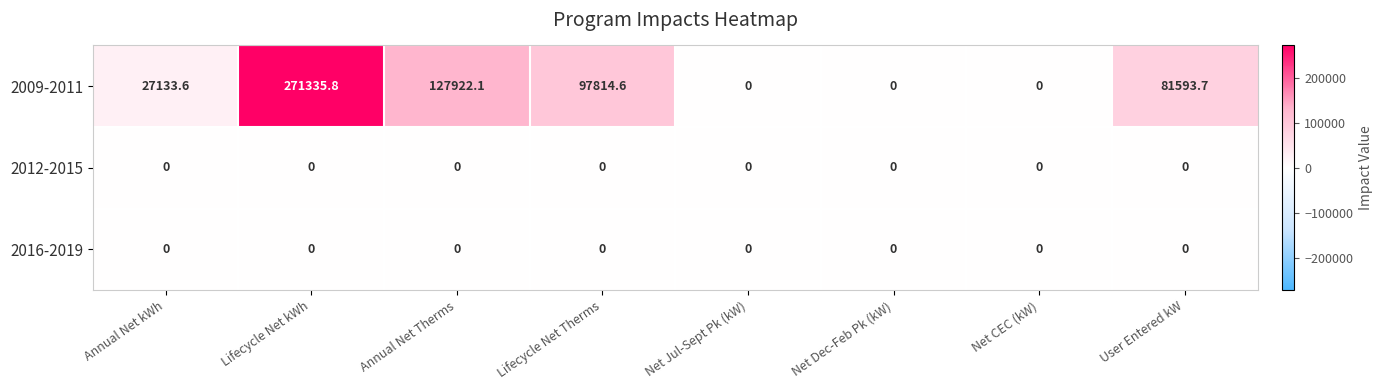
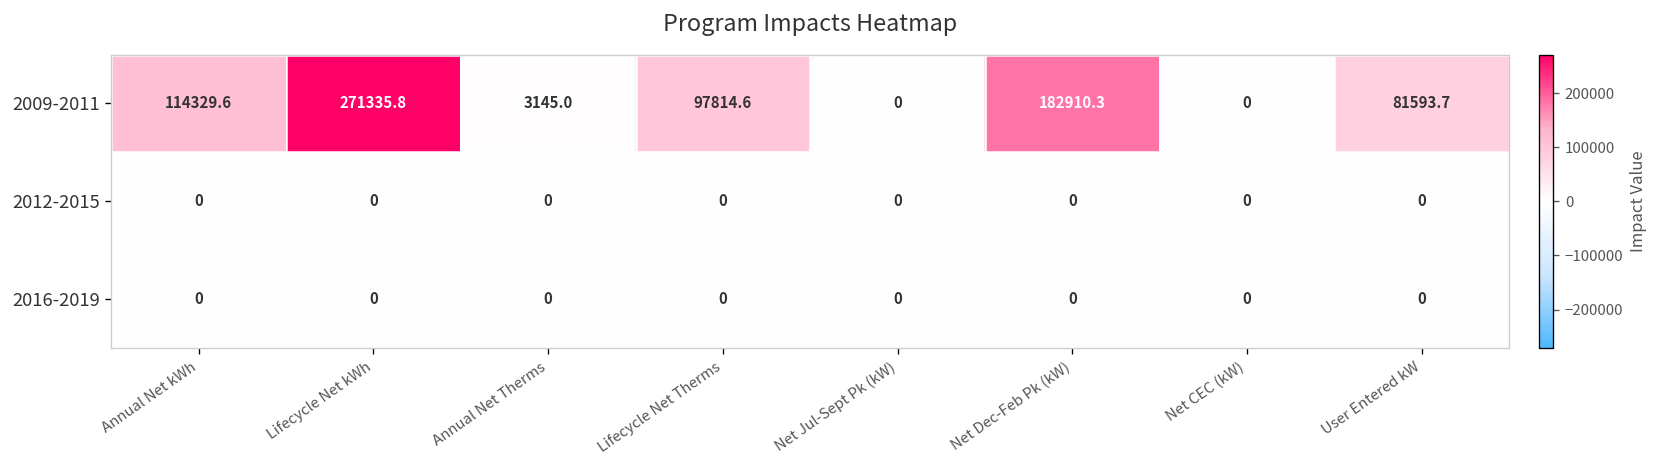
2009-2011, Annual Net kWh: 27133.6 -> 114329.6
2009-2011, Annual Net Therms: 127922.1 -> 3145.0
2009-2011, Net Dec-Feb Pk (kW): 0 -> 182910.3
